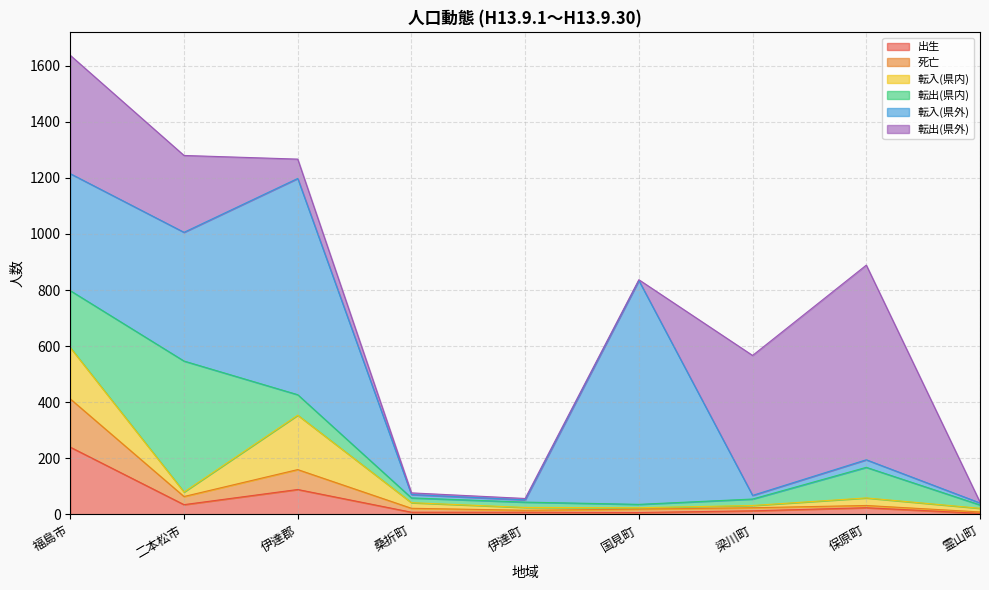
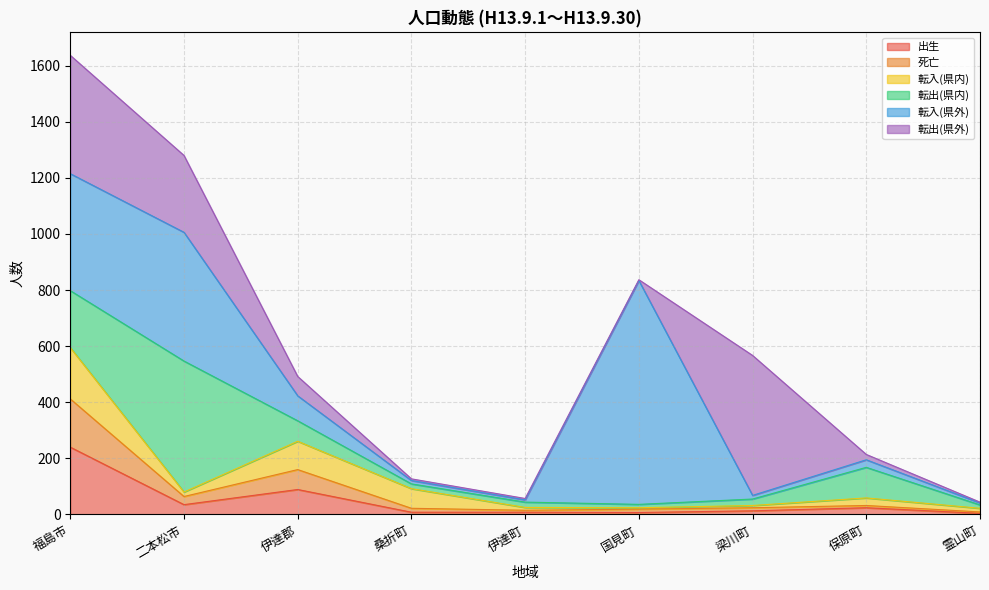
転入(県内), 伊達郡: 190 -> 100
転入(県外), 伊達郡: 770 -> 90
転入(県内), 桑折町: 20 -> 70
転出(県外), 保原町: 690 -> 20
